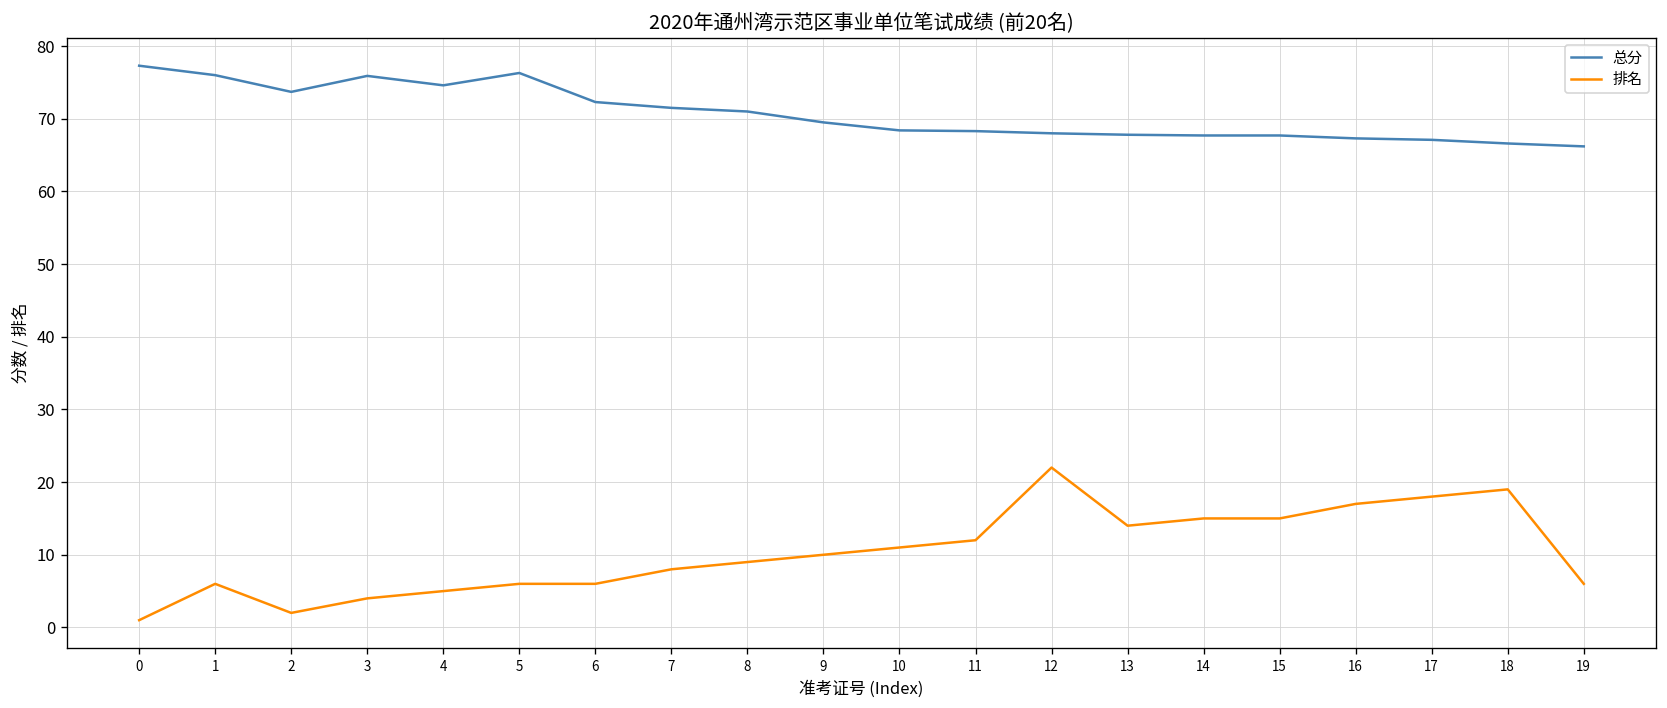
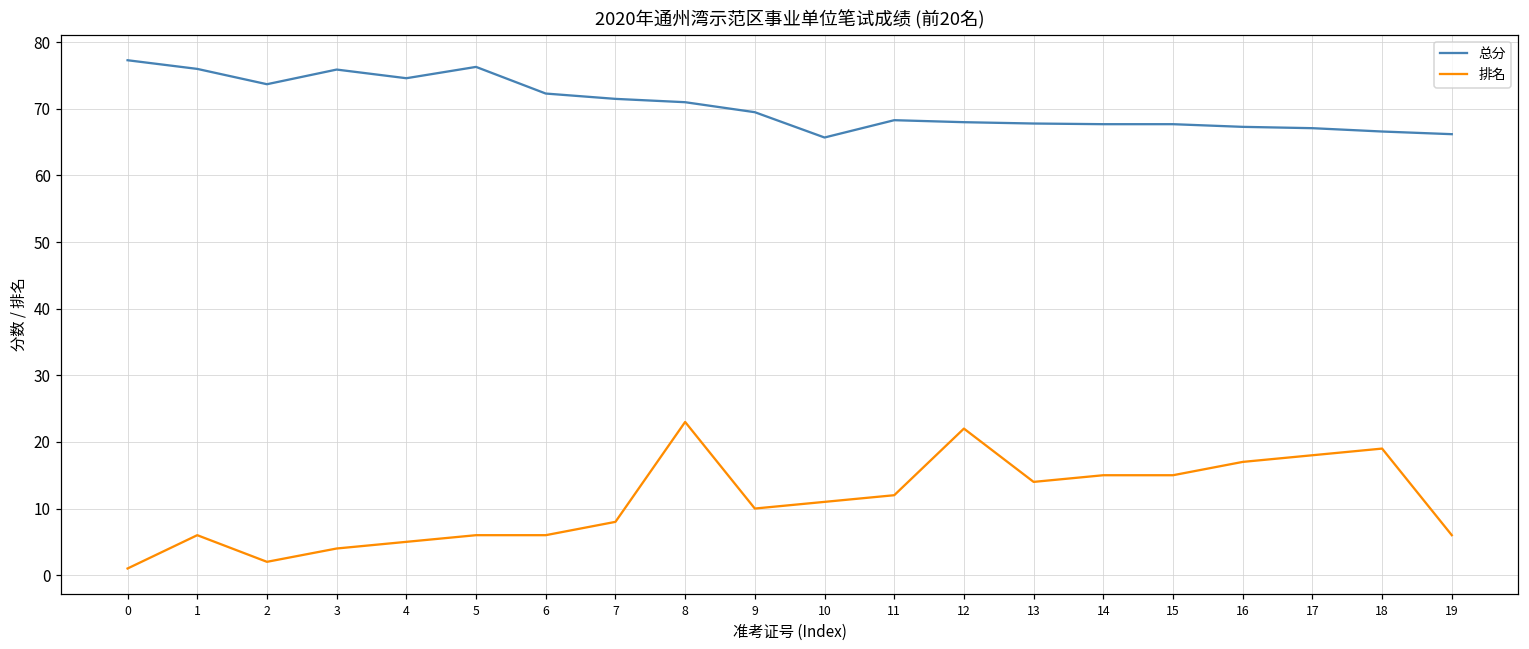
排名, 8: 9 -> 23
总分, 10: 68 -> 66
